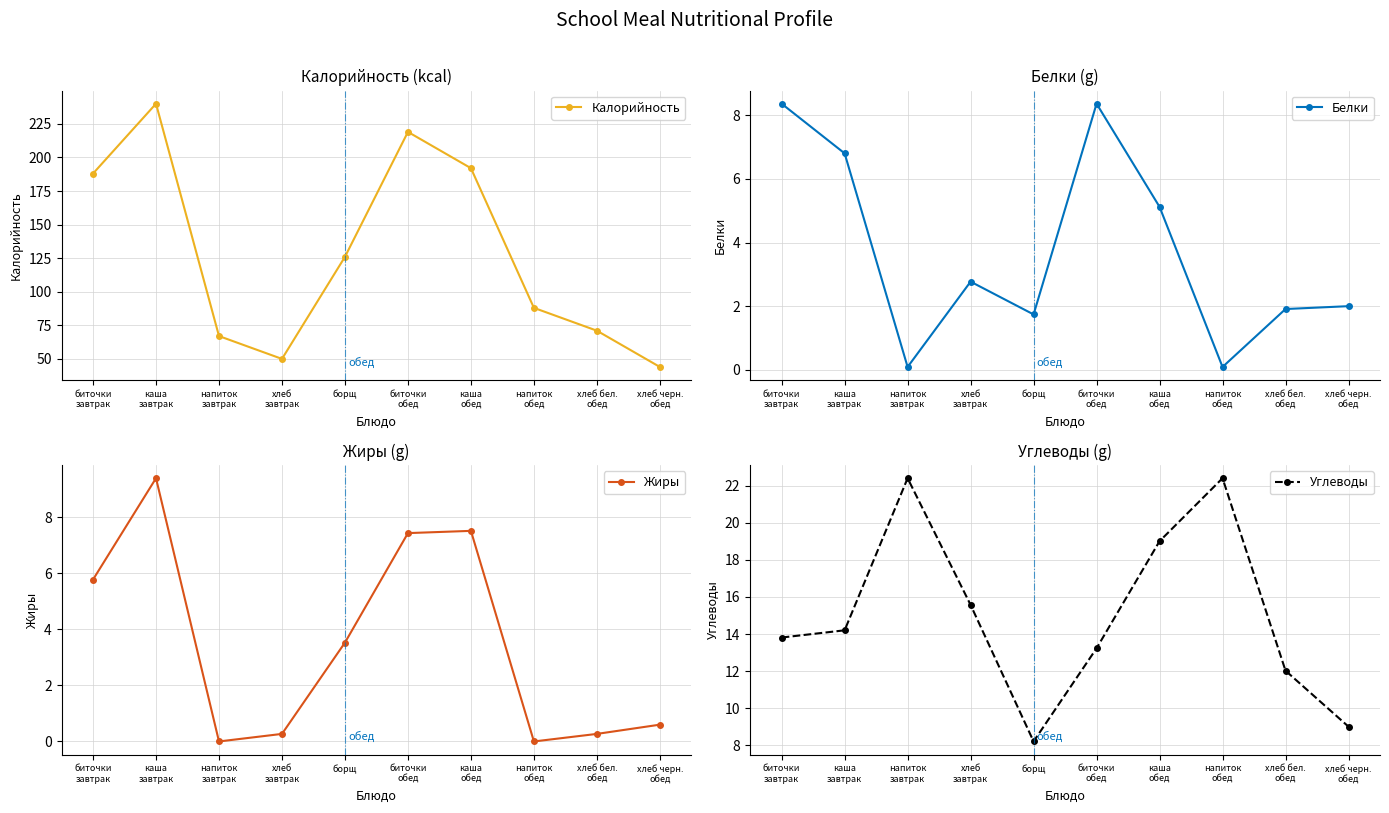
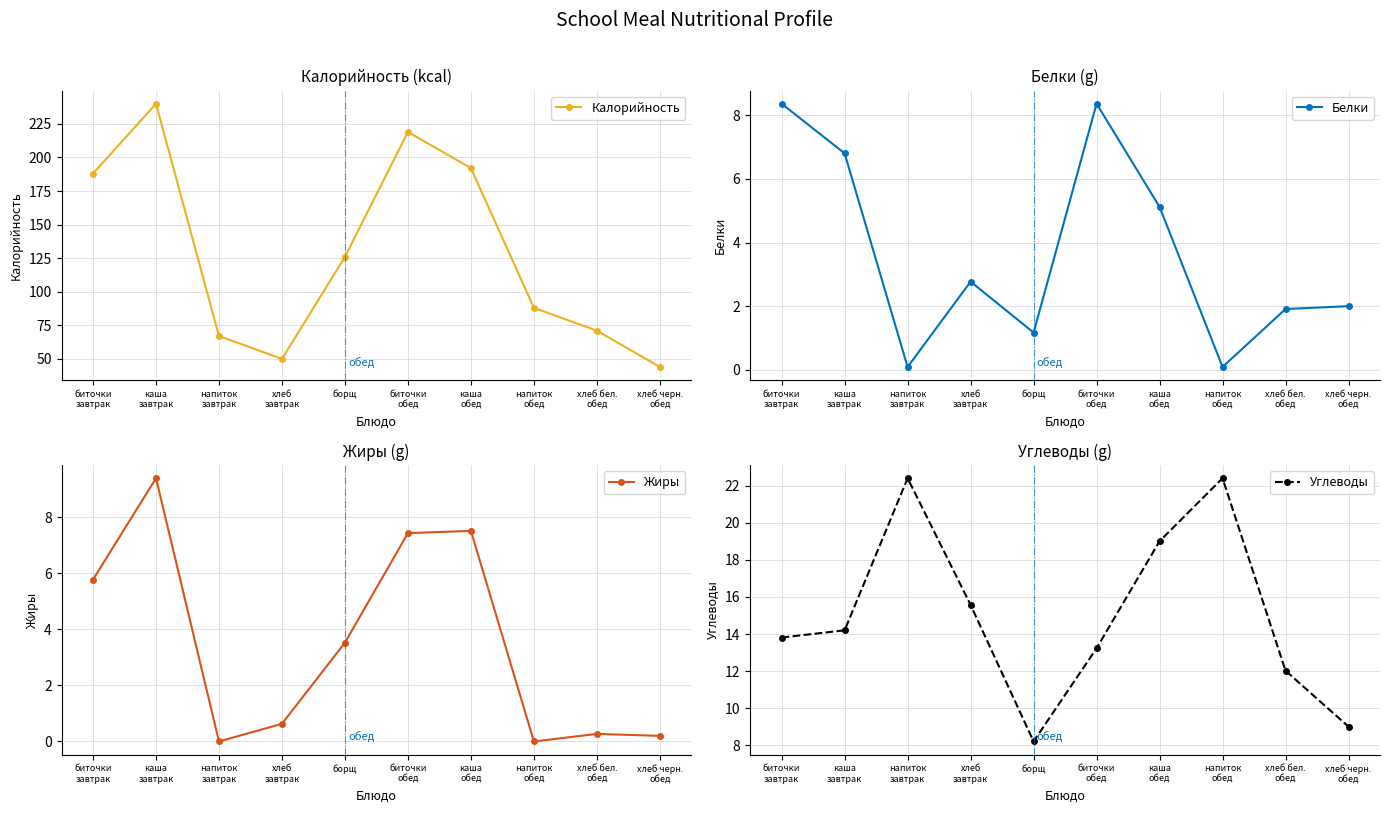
Белки (g), борщ: 1.7 -> 1.2
Жиры (g), хлеб завтрак: 0.3 -> 0.6
Жиры (g), хлеб черн. обед: 0.6 -> 0.2
